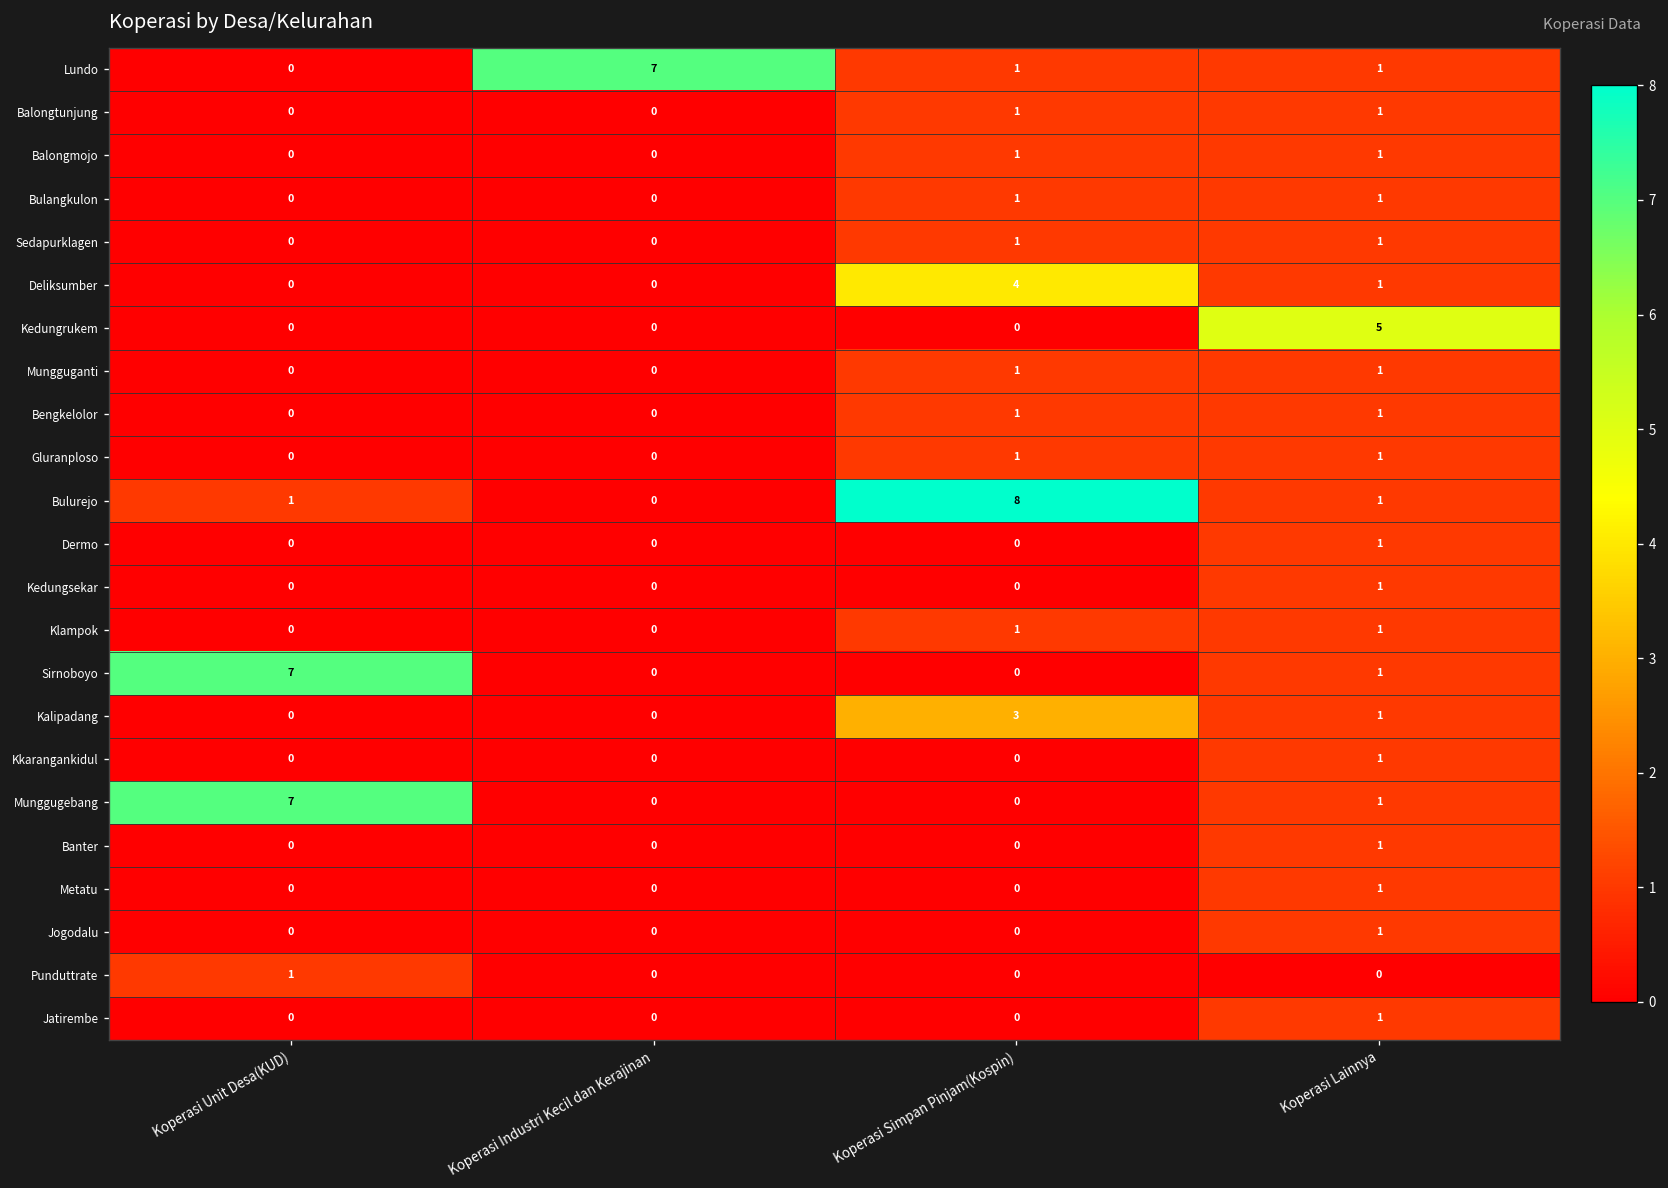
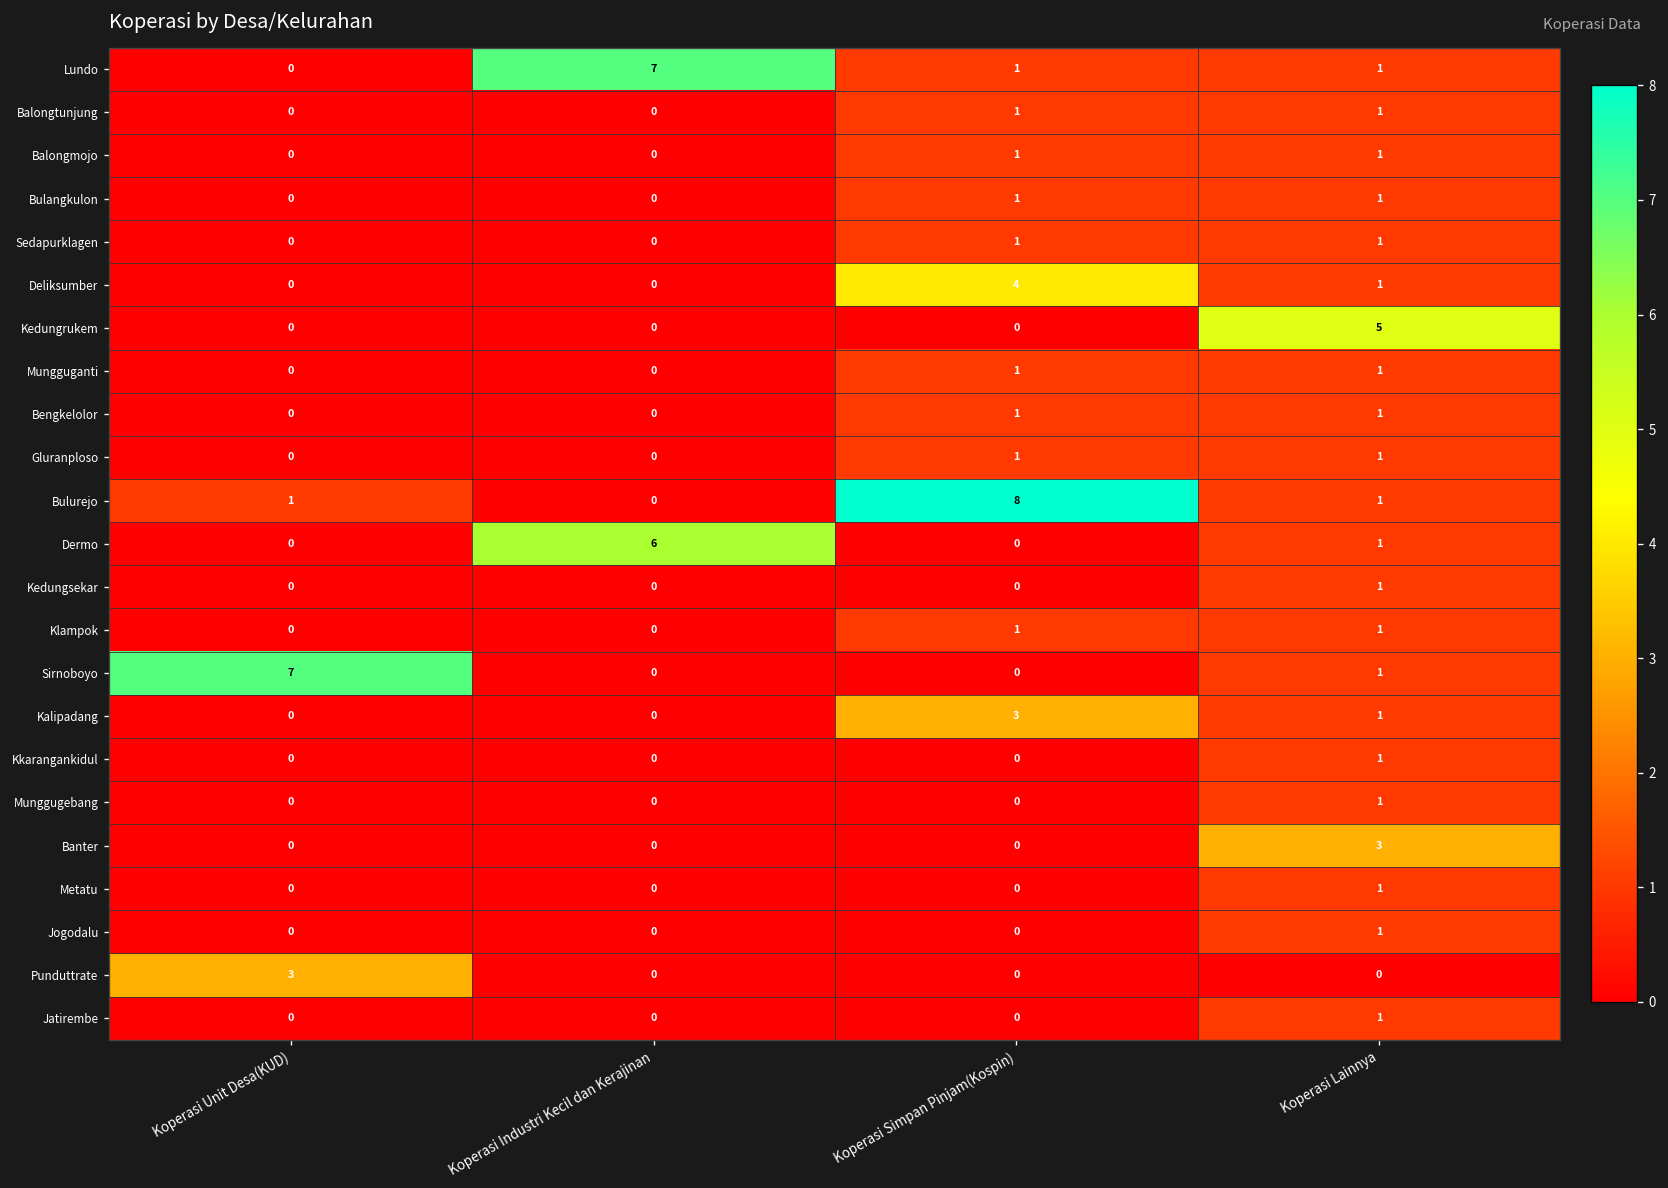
Dermo, Koperasi Industri Kecil dan Kerajinan: 0 -> 6
Munggugebang, Koperasi Unit Desa(KUD): 7 -> 0
Banter, Koperasi Lainnya: 1 -> 3
Punduttrate, Koperasi Unit Desa(KUD): 1 -> 3
